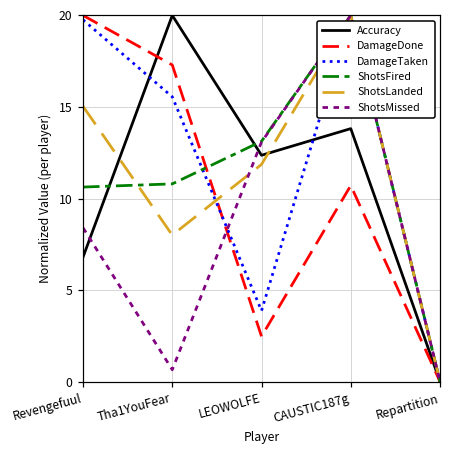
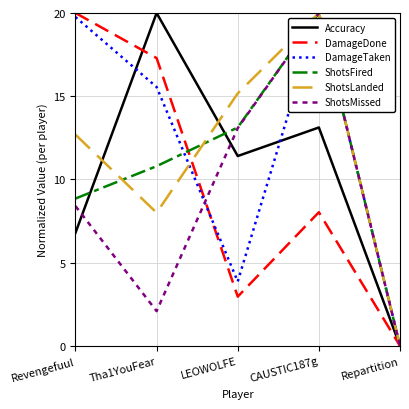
ShotsFired, Revengefuul: 10.6 -> 8.9
ShotsLanded, Revengefuul: 15.0 -> 12.7
ShotsMissed, Tha1YouFear: 0.6 -> 2.1
Accuracy, LEOWOLFE: 12.4 -> 11.4
DamageDone, LEOWOLFE: 2.5 -> 3.0
ShotsLanded, LEOWOLFE: 11.9 -> 15.2
Accuracy, CAUSTIC187g: 13.8 -> 13.1
DamageDone, CAUSTIC187g: 10.7 -> 8.0
